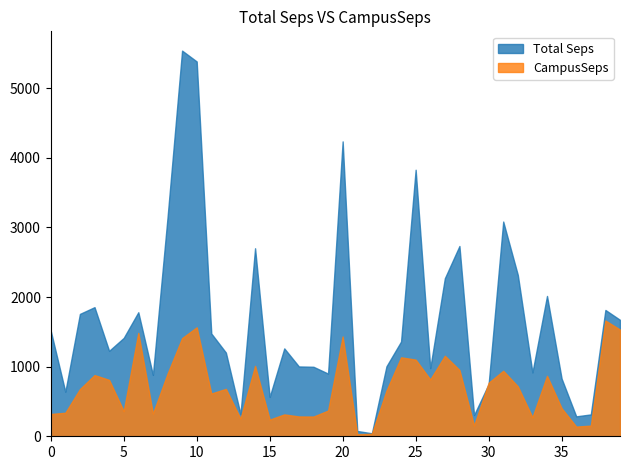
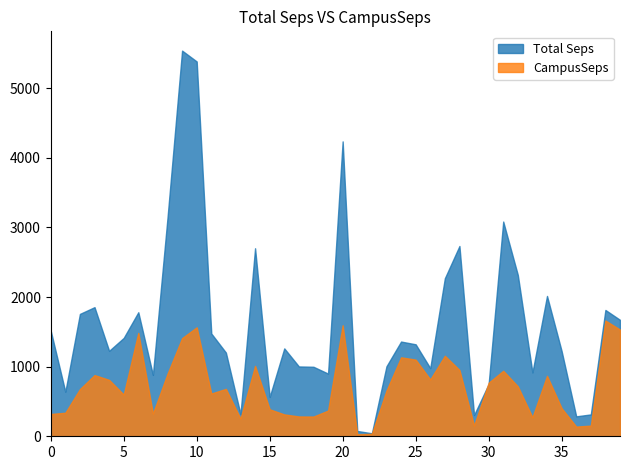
CampusSeps, 5: 400 -> 600
CampusSeps, 15: 200 -> 400
CampusSeps, 20: 1400 -> 1600
Total Seps, 25: 3800 -> 1300
Total Seps, 35: 800 -> 1200
